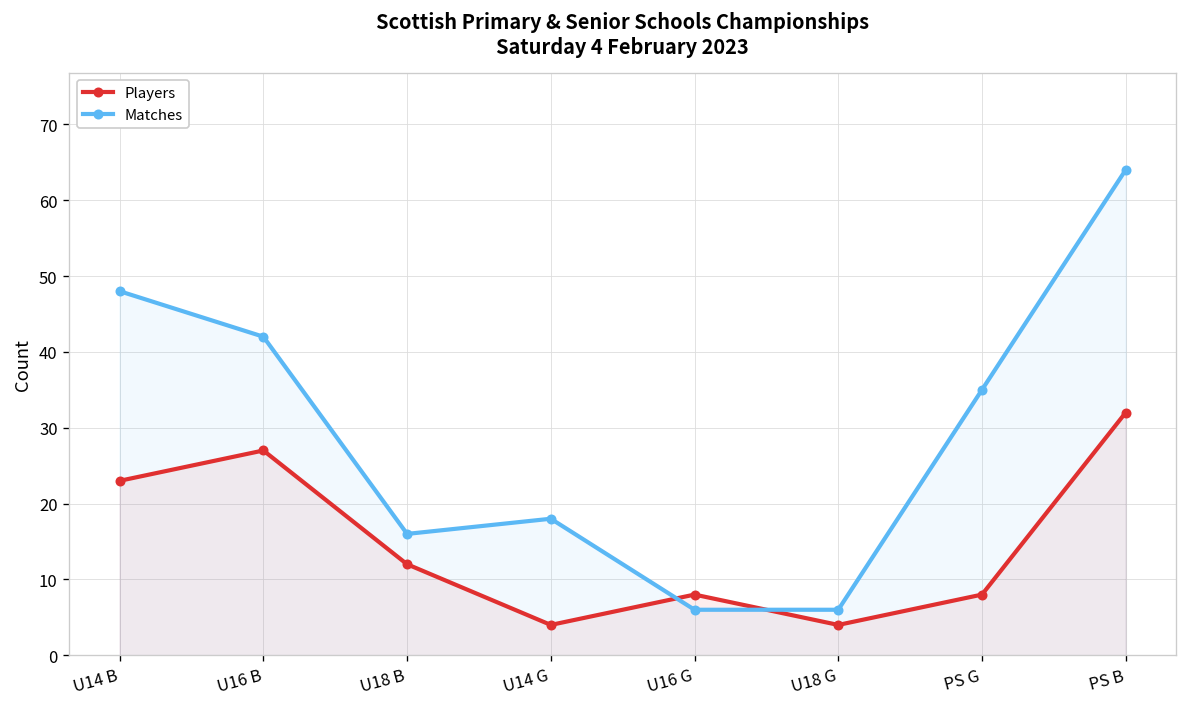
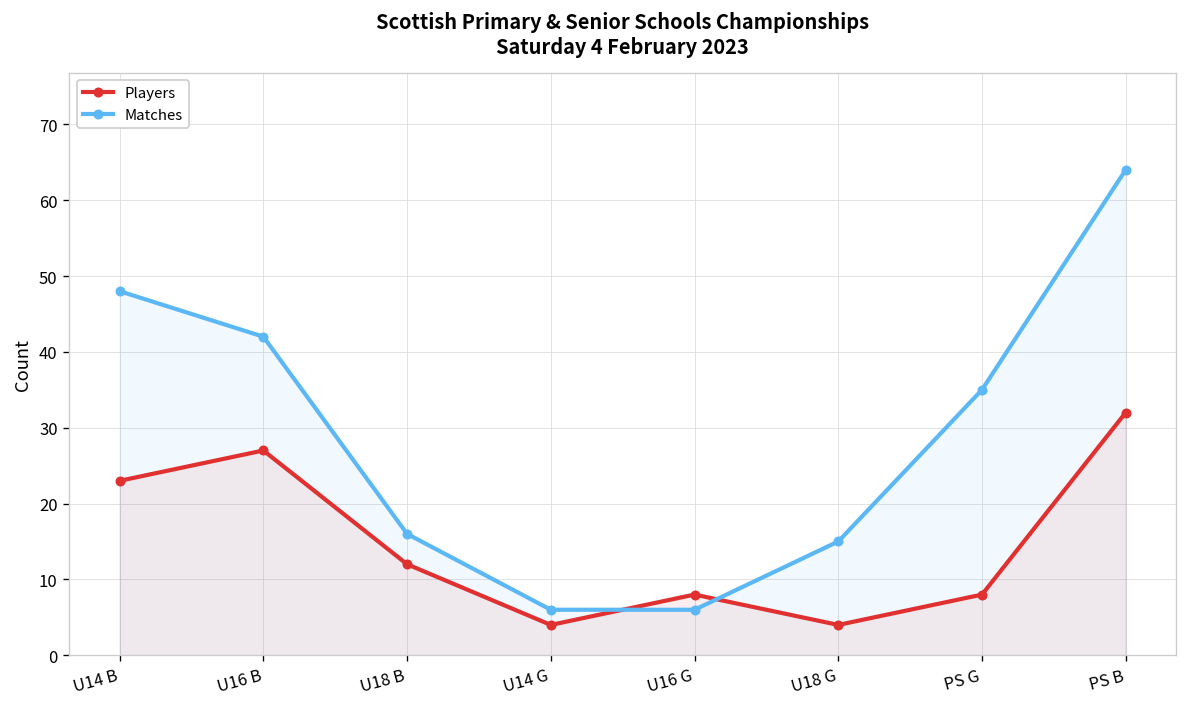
Matches, U14 G: 18 -> 6
Matches, U18 G: 6 -> 15
